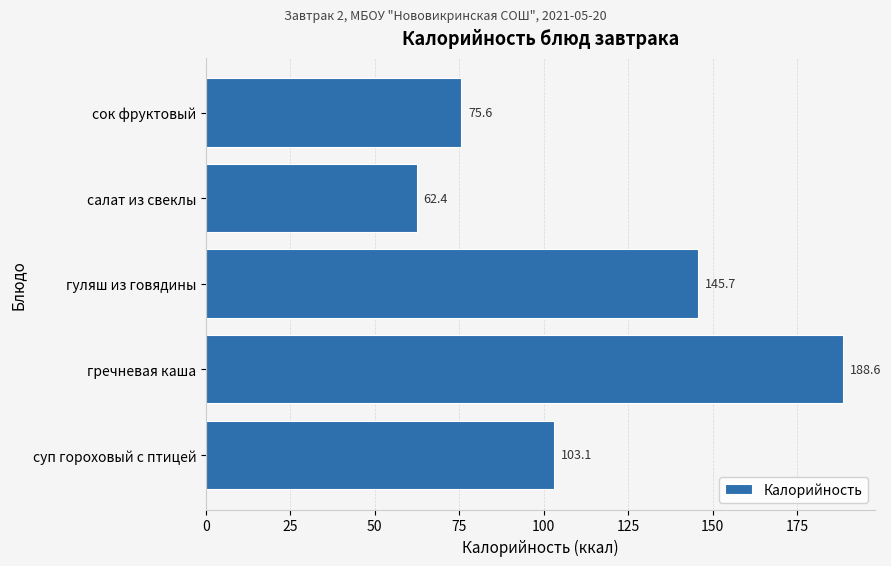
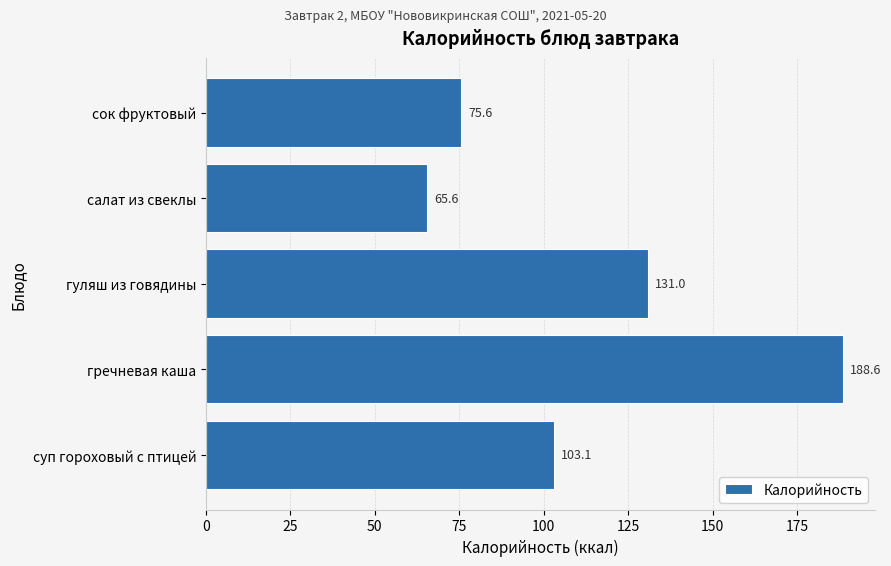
салат из свеклы: 62.4 -> 65.6
гуляш из говядины: 145.7 -> 131.0
